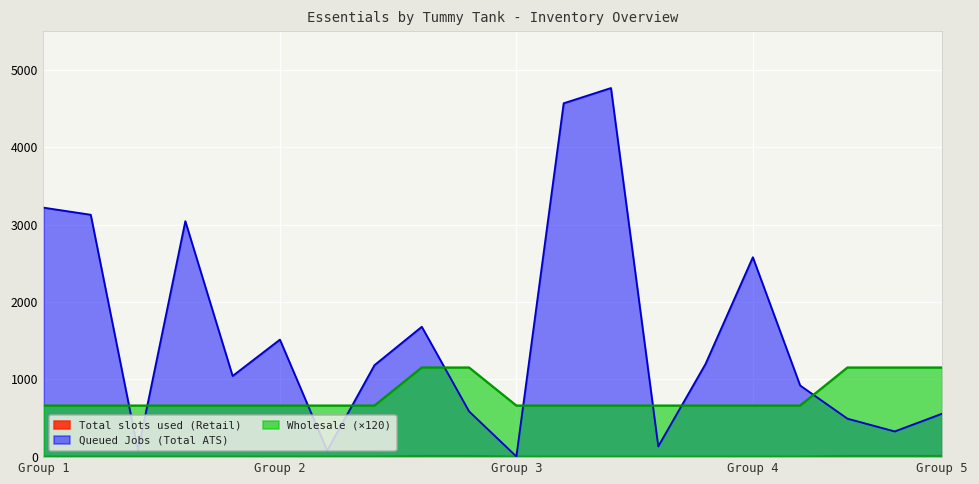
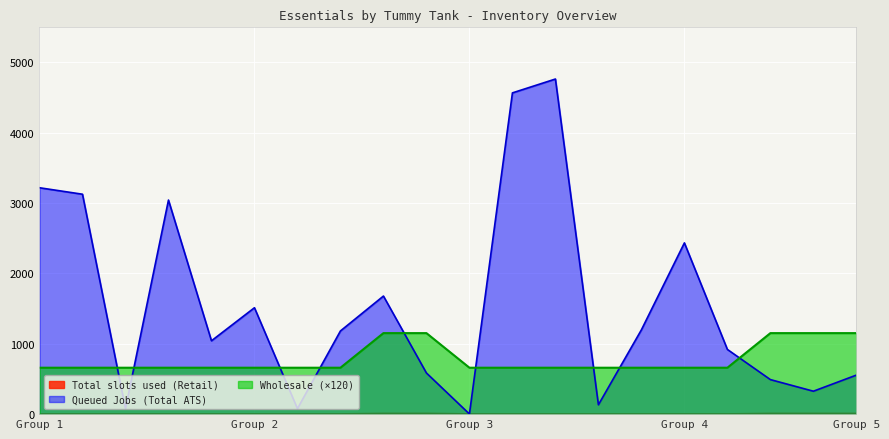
Queued Jobs (Total ATS), Group 4: 2600 -> 2400
